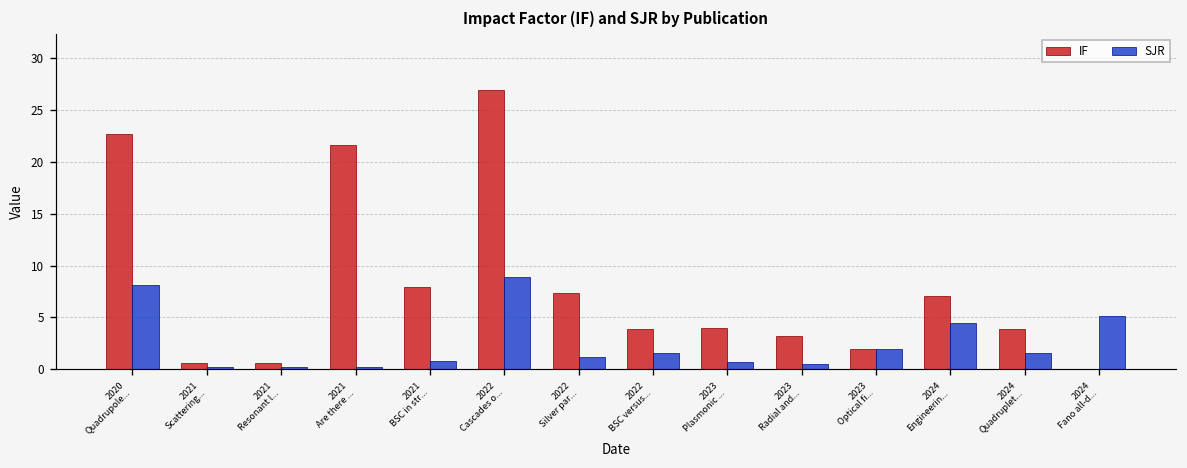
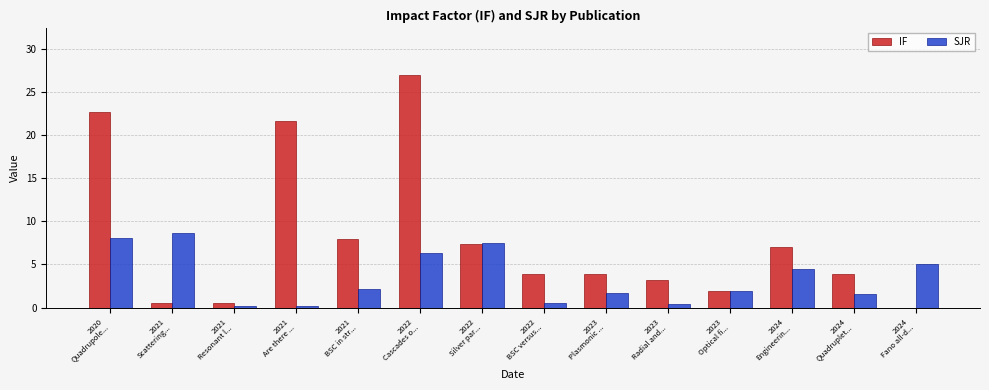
SJR, 2021 Scattering...: 0 -> 9
SJR, 2021 BSC in str...: 1 -> 2
SJR, 2022 Cascades o...: 9 -> 6
SJR, 2022 Silver par...: 1 -> 7
SJR, 2022 BSC versus...: 2 -> 1
SJR, 2023 Plasmonic ...: 1 -> 2
